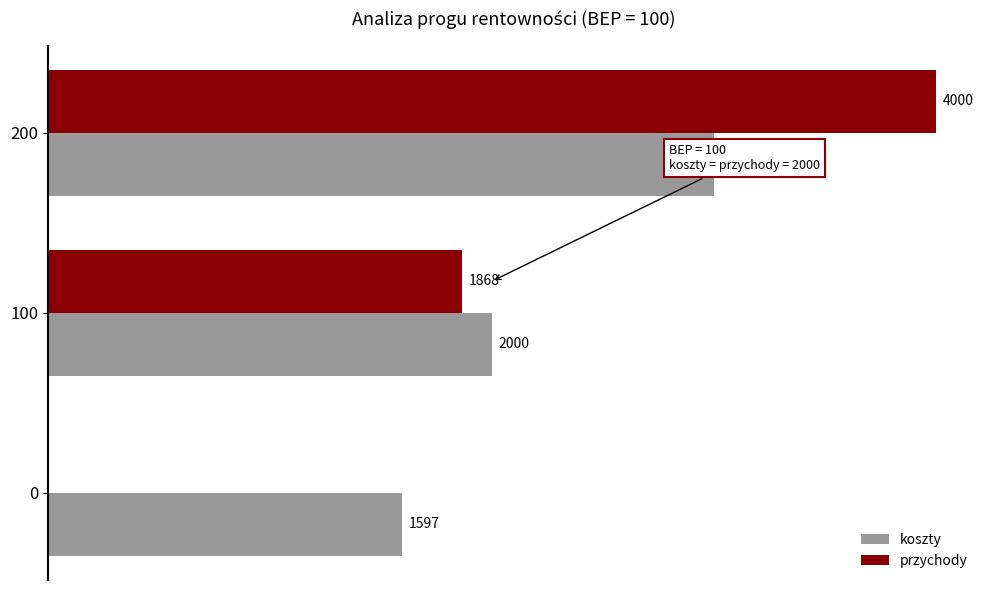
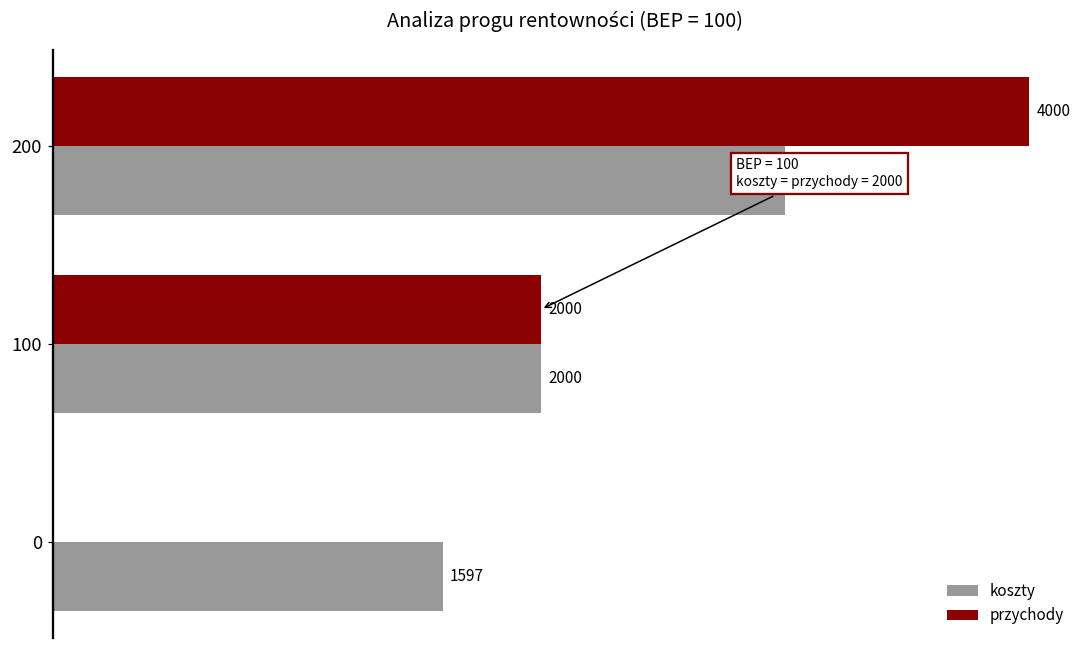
przychody, 100: 1868 -> 2000
